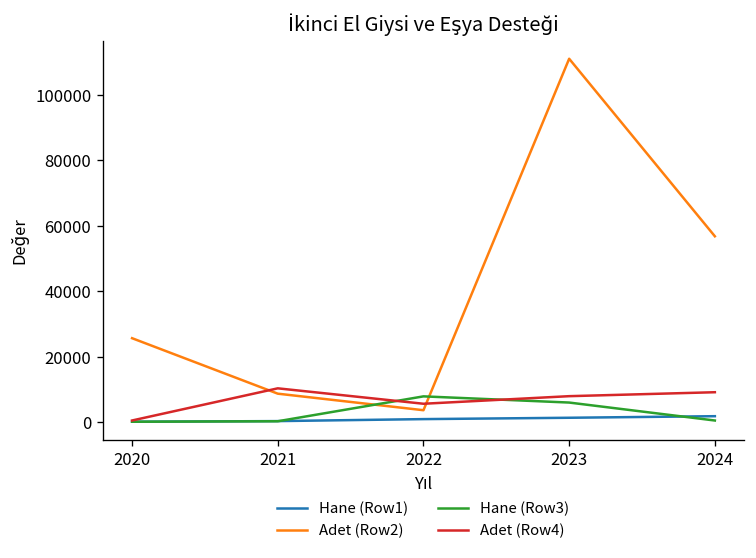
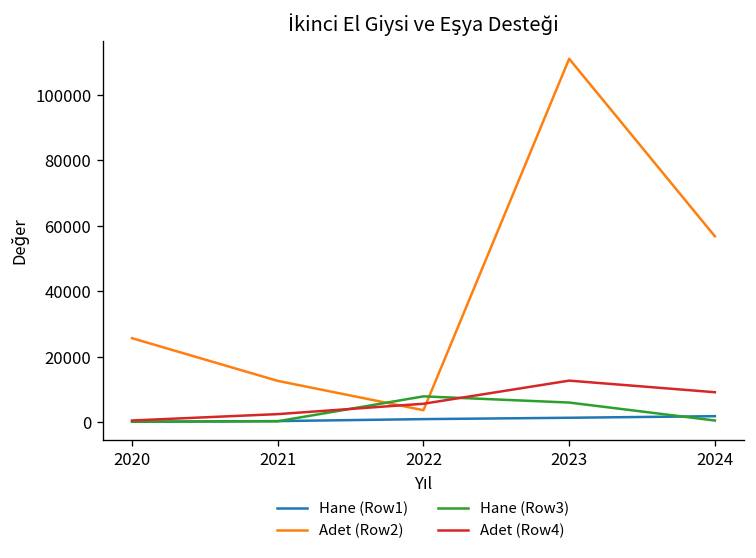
Adet (Row2), 2021: 9000 -> 13000
Adet (Row4), 2021: 10000 -> 2000
Adet (Row4), 2023: 8000 -> 13000
